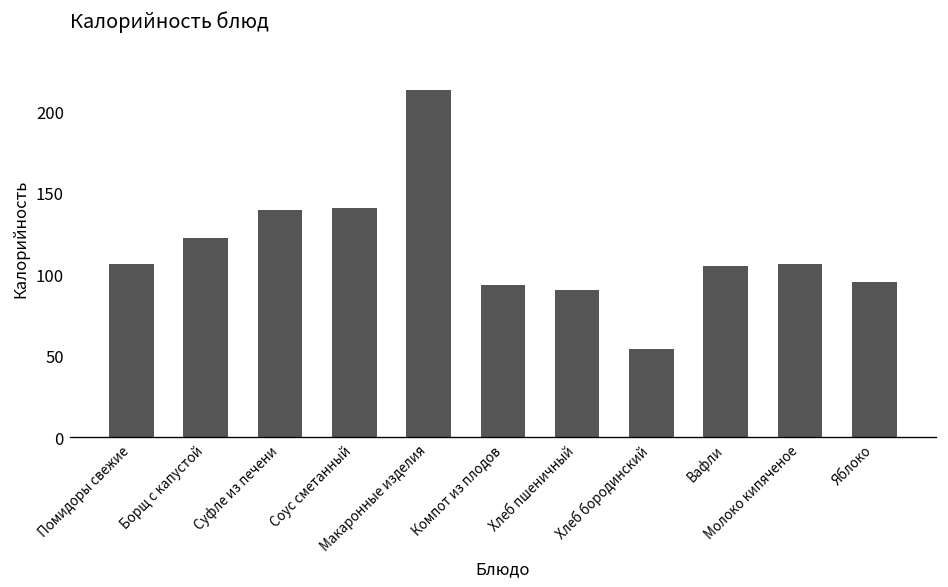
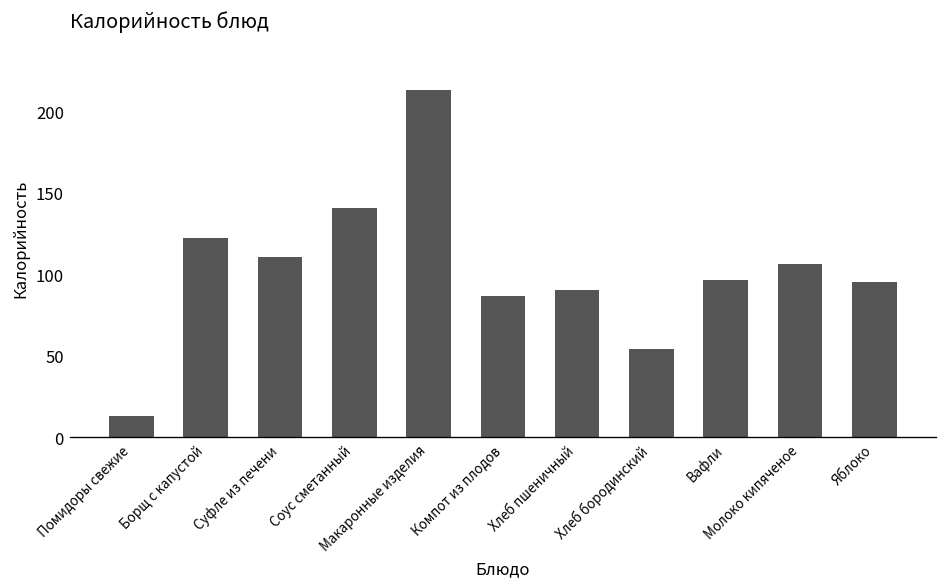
Помидоры свежие: 107 -> 13
Суфле из печени: 139 -> 111
Компот из плодов: 93 -> 86
Вафли: 105 -> 96
